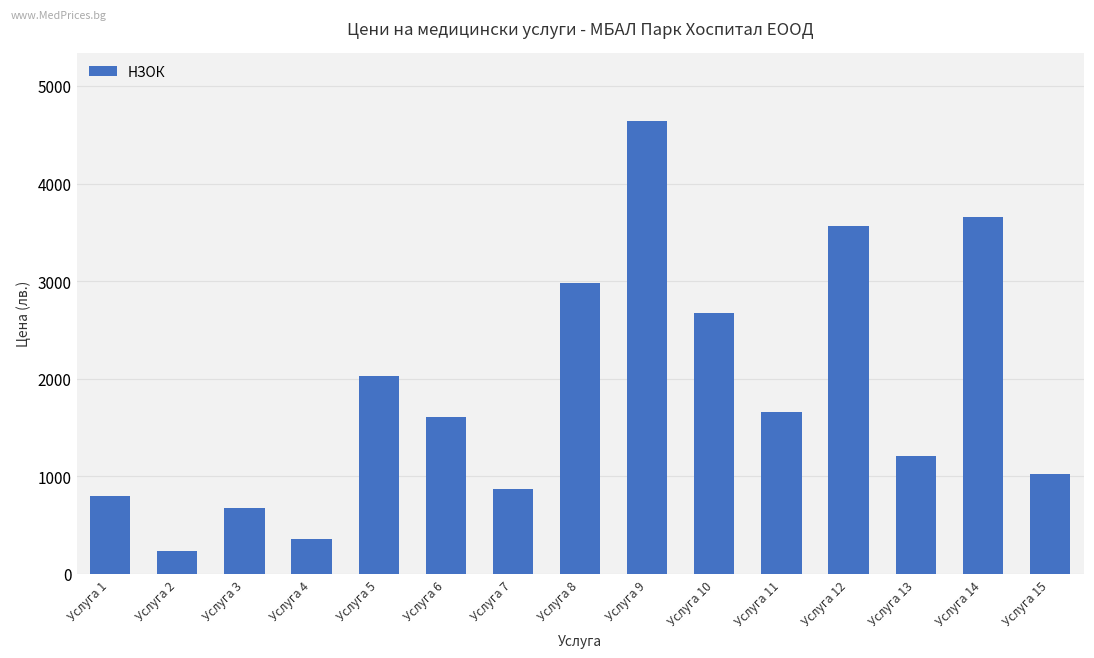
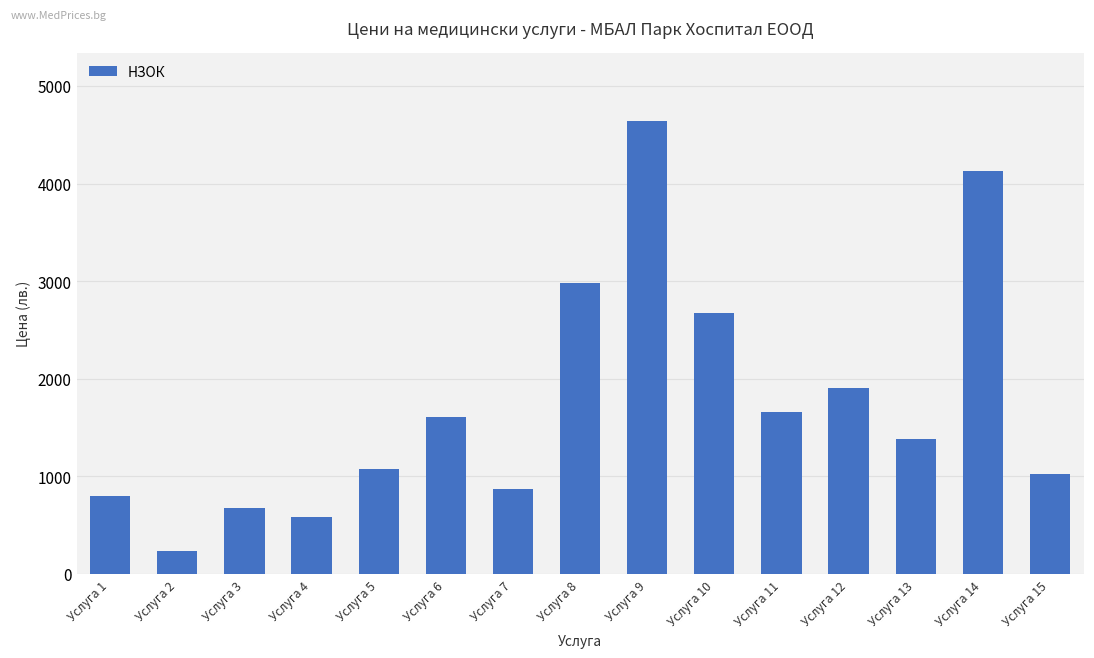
Услуга 4: 400 -> 600
Услуга 5: 2000 -> 1100
Услуга 12: 3600 -> 1900
Услуга 13: 1200 -> 1400
Услуга 14: 3700 -> 4100
